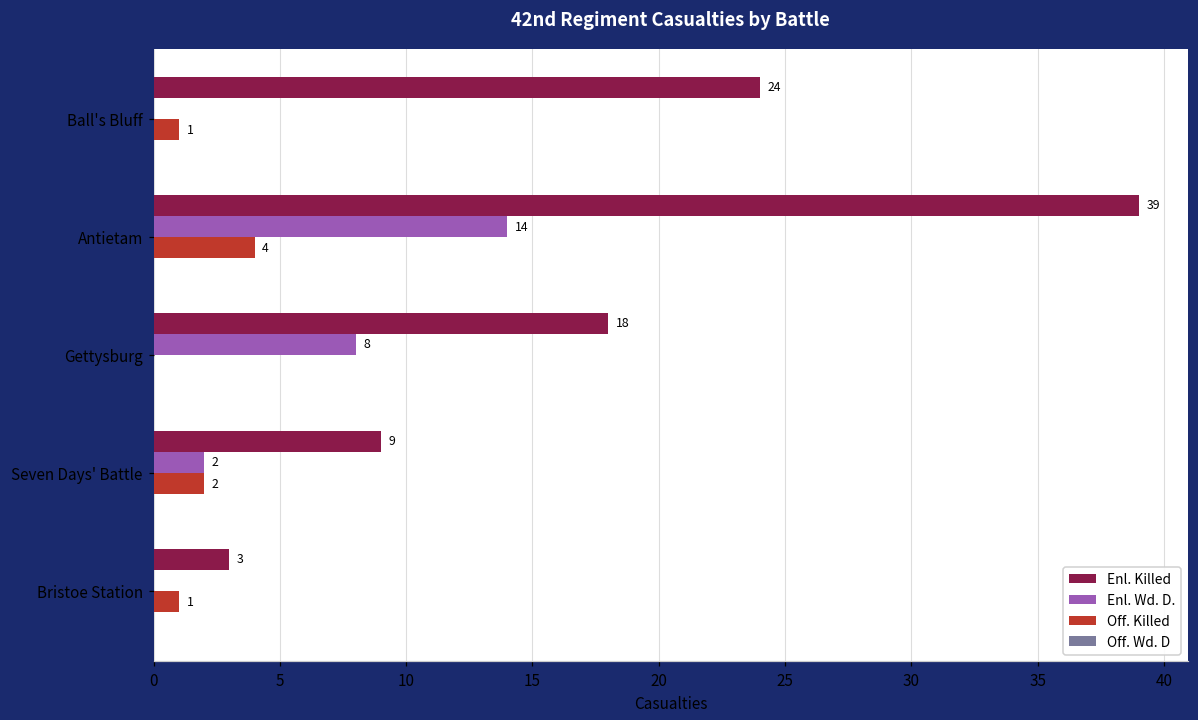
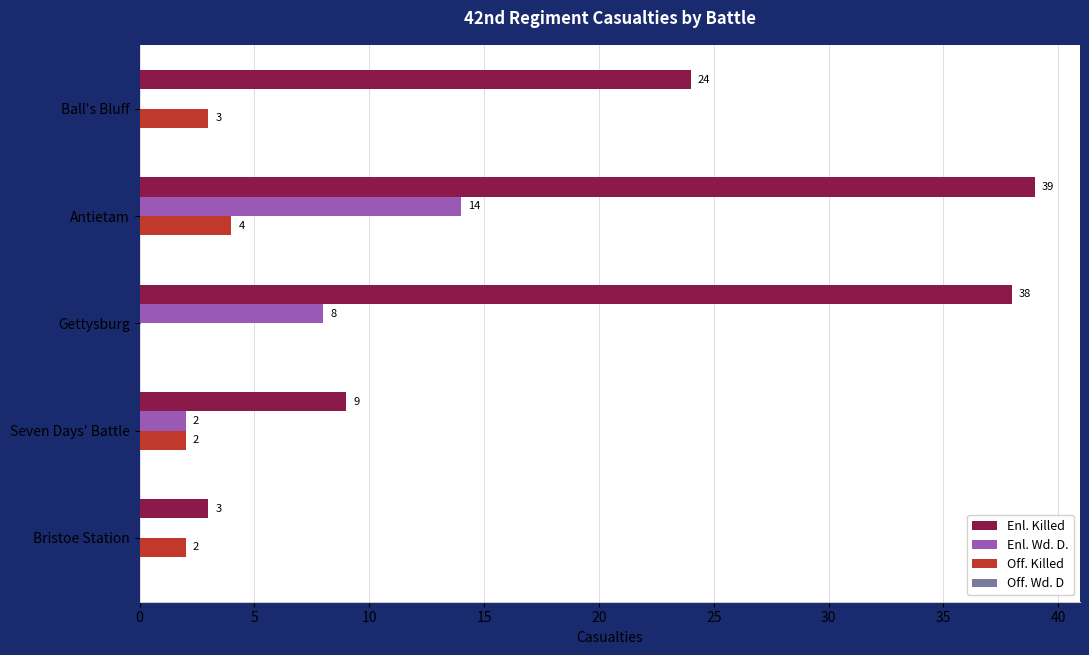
Off. Killed, Ball's Bluff: 1 -> 3
Enl. Killed, Gettysburg: 18 -> 38
Off. Killed, Bristoe Station: 1 -> 2
